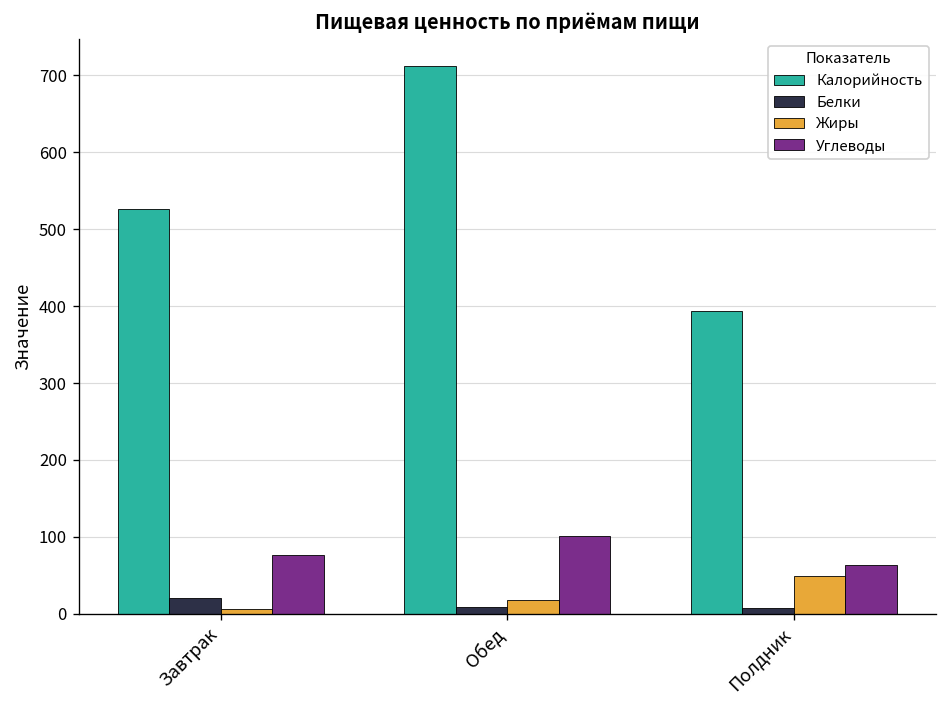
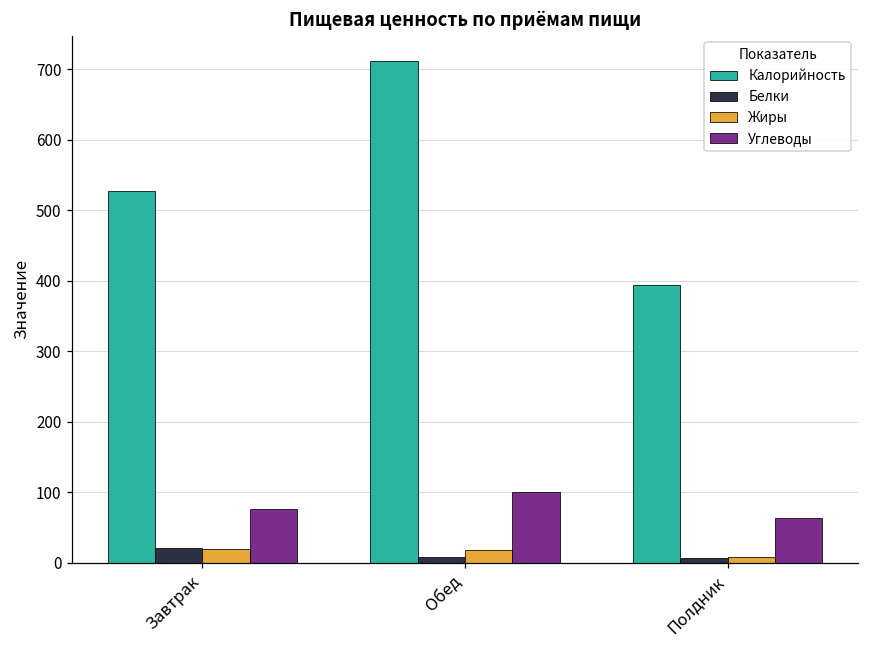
Жиры, Завтрак: 10 -> 20
Жиры, Полдник: 50 -> 10
